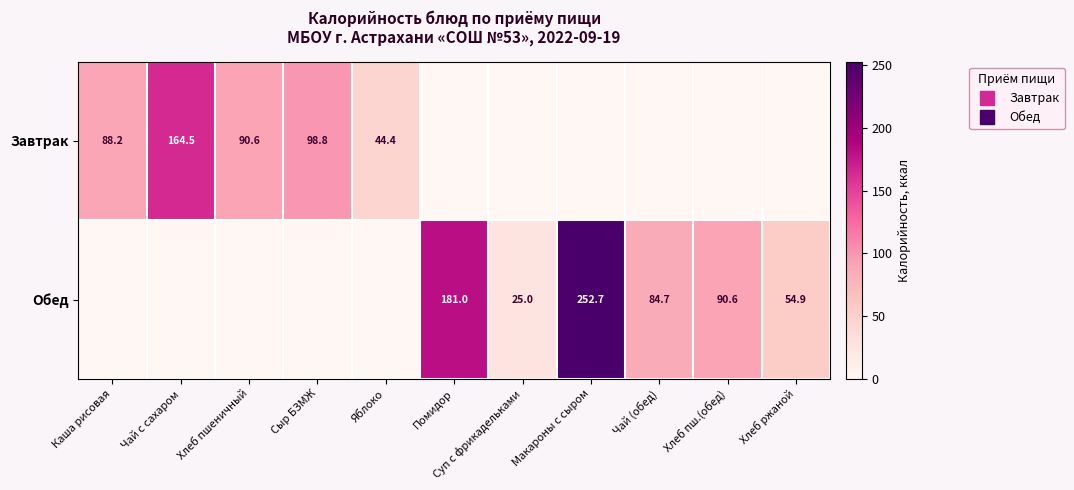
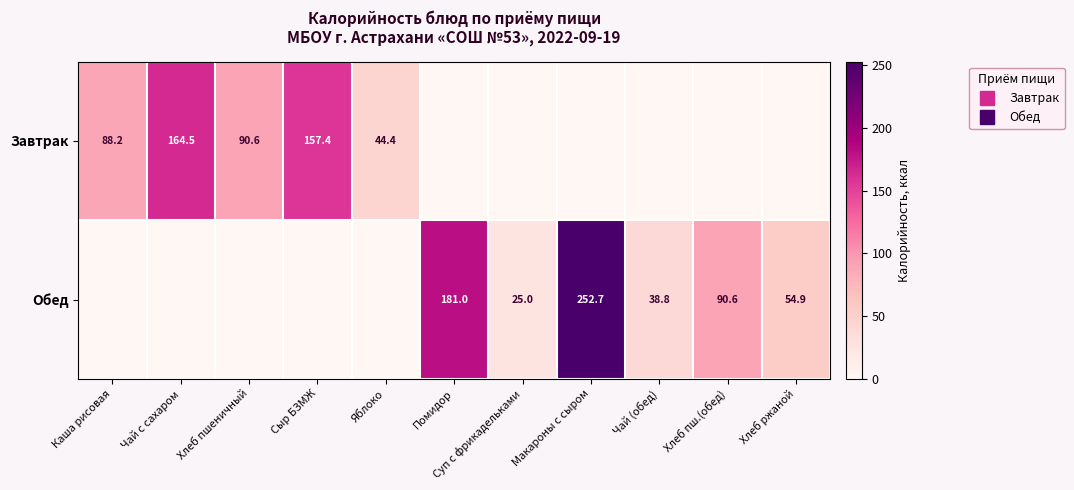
Завтрак, Сыр БЗМЖ: 98.8 -> 157.4
Обед, Чай (обед): 84.7 -> 38.8
